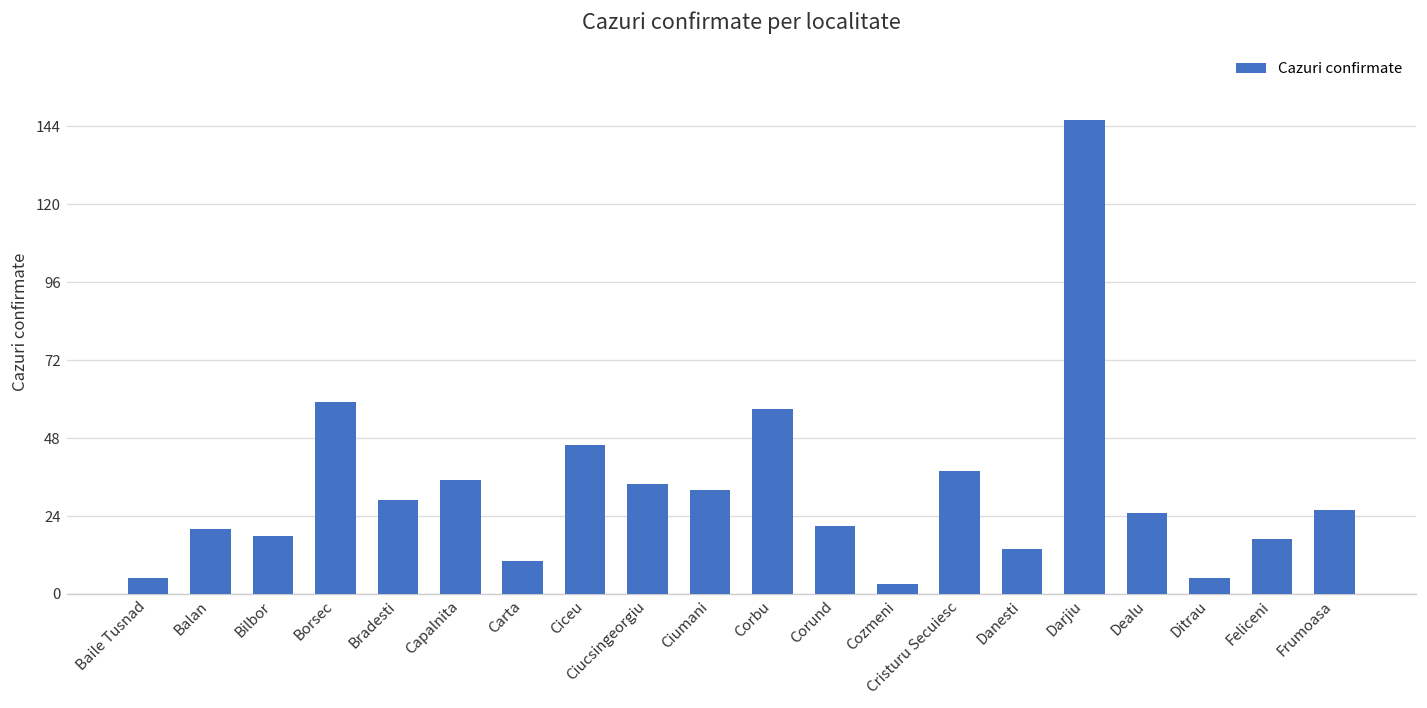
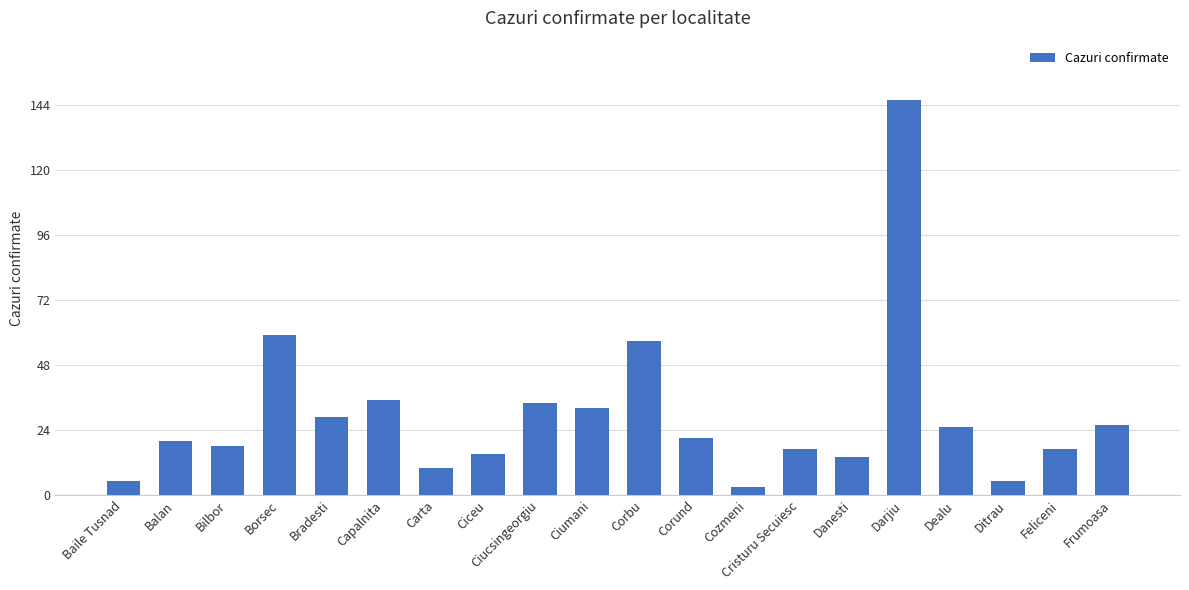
Ciceu: 46 -> 15
Cristuru Secuiesc: 38 -> 17
